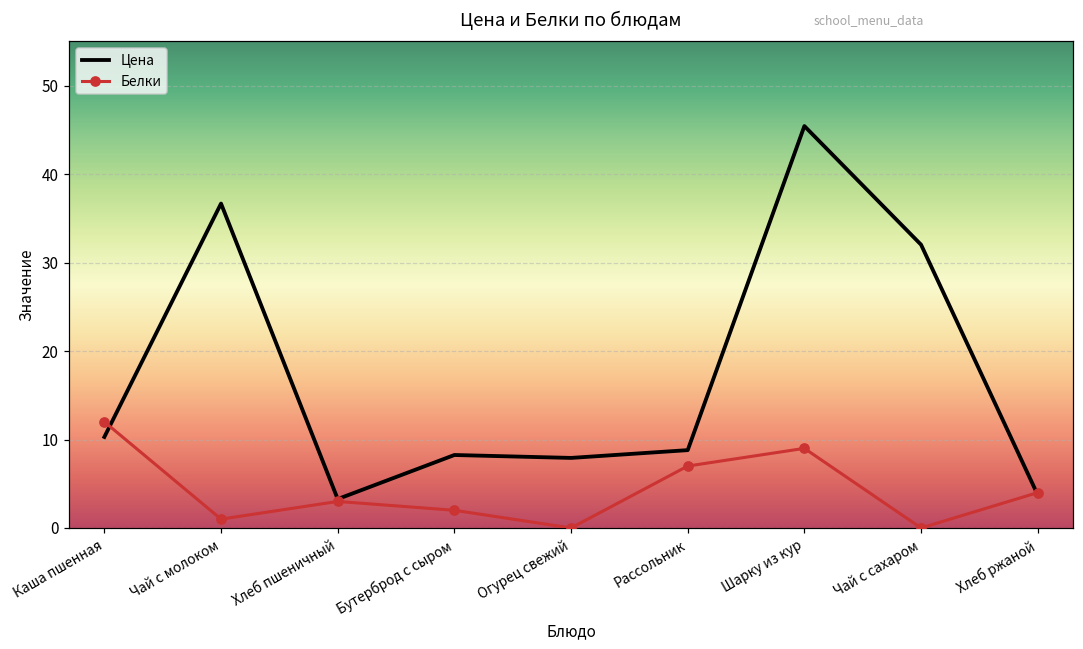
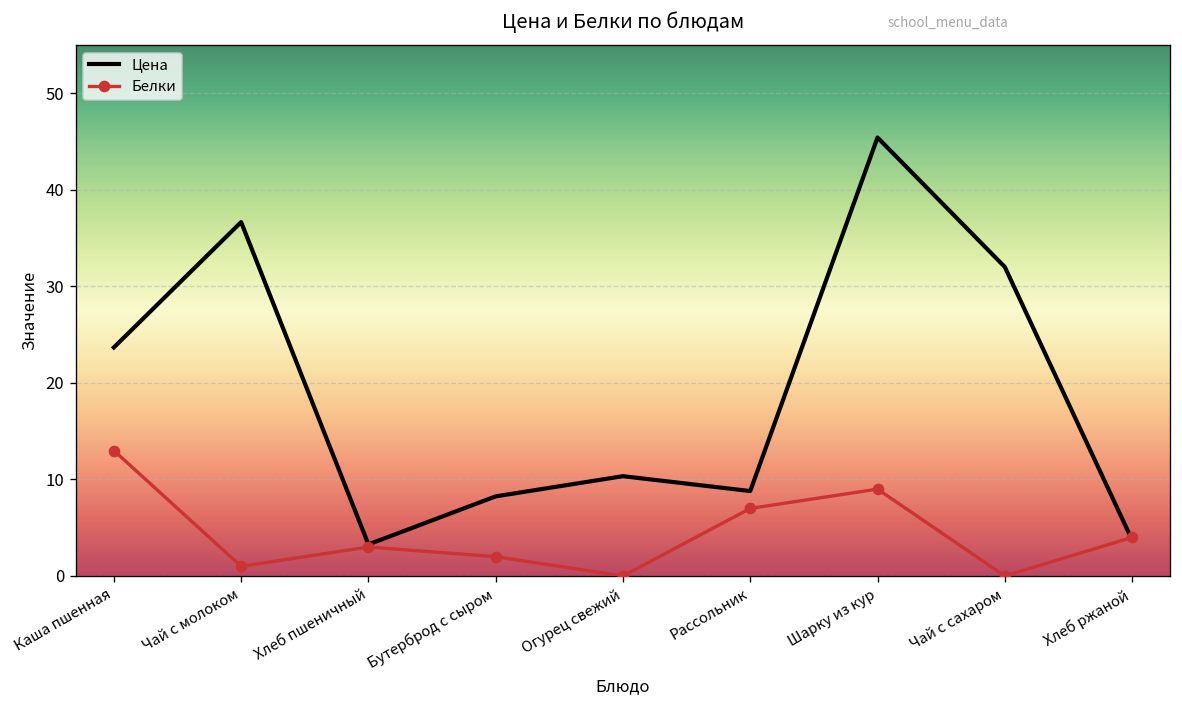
Цена, Каша пшенная: 10 -> 24
Белки, Каша пшенная: 12 -> 13
Цена, Огурец свежий: 8 -> 10
